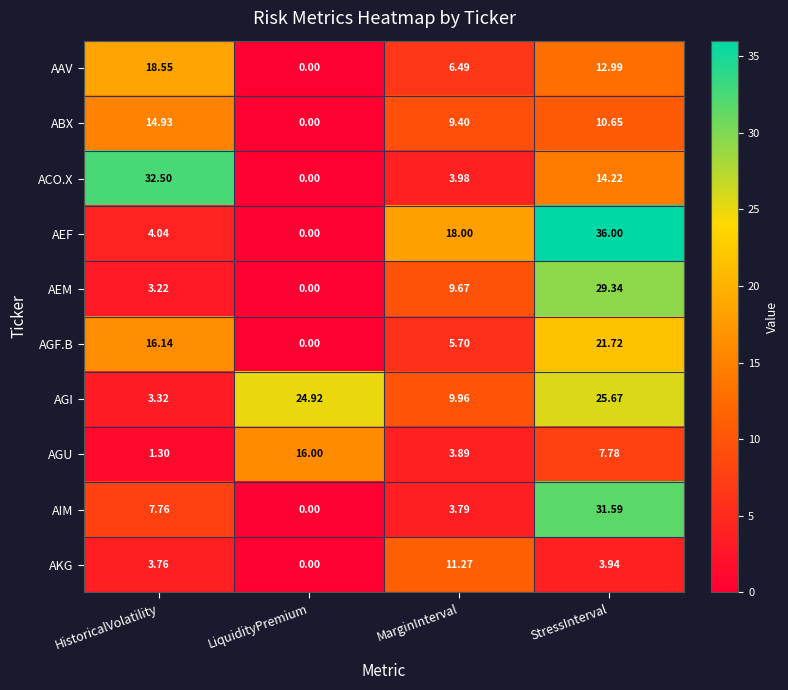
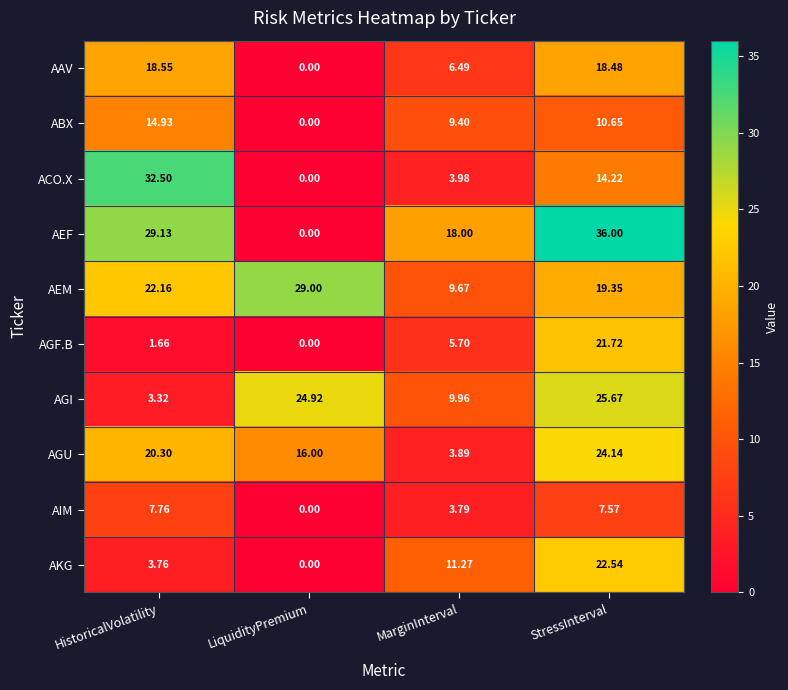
AAV, StressInterval: 12.99 -> 18.48
AEF, HistoricalVolatility: 4.04 -> 29.13
AEM, HistoricalVolatility: 3.22 -> 22.16
AEM, LiquidityPremium: 0.00 -> 29.00
AEM, StressInterval: 29.34 -> 19.35
AGF.B, HistoricalVolatility: 16.14 -> 1.66
AGU, HistoricalVolatility: 1.30 -> 20.30
AGU, StressInterval: 7.78 -> 24.14
AIM, StressInterval: 31.59 -> 7.57
AKG, StressInterval: 3.94 -> 22.54
